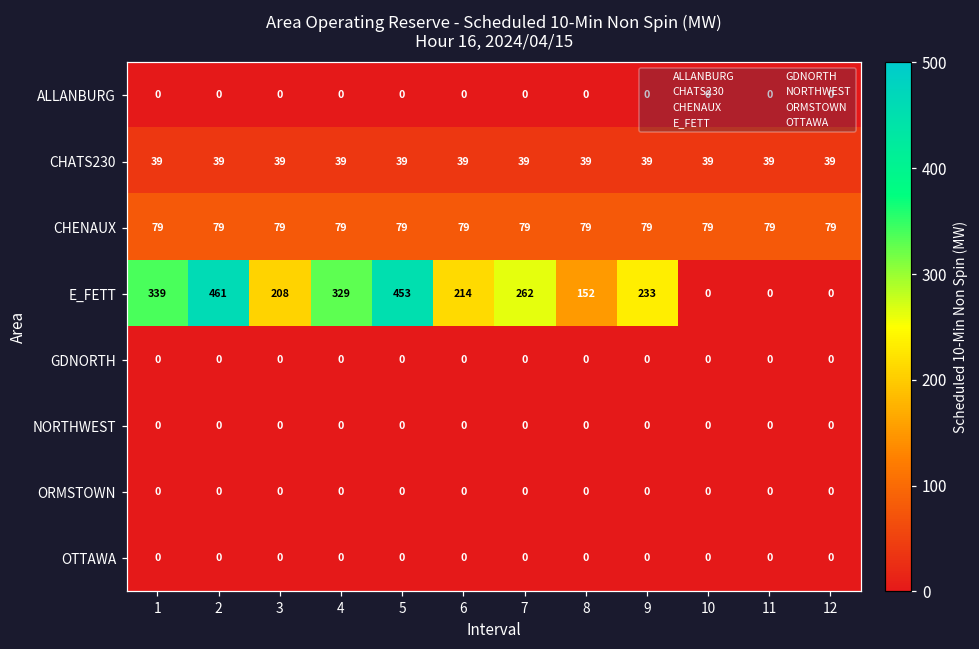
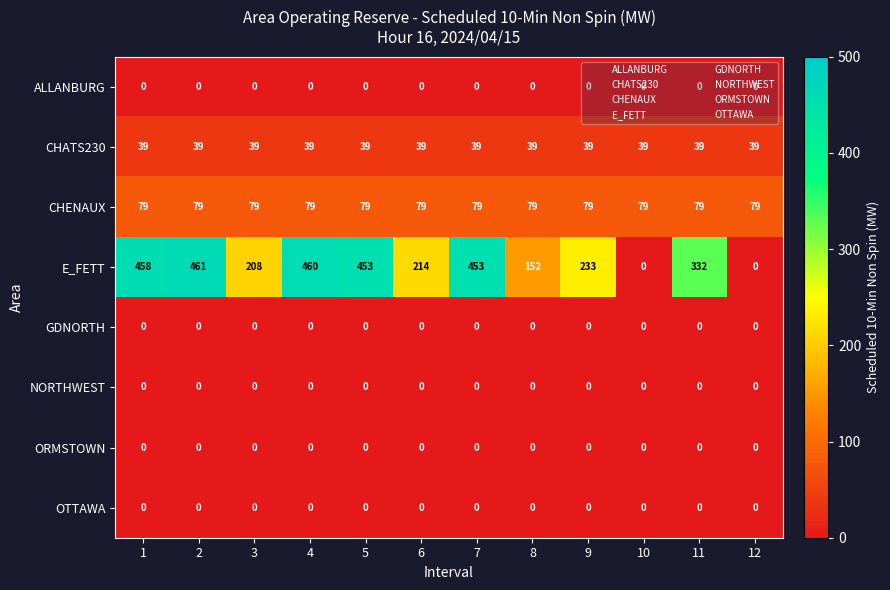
E_FETT, 1: 339 -> 458
E_FETT, 4: 329 -> 460
E_FETT, 7: 262 -> 453
E_FETT, 11: 0 -> 332
